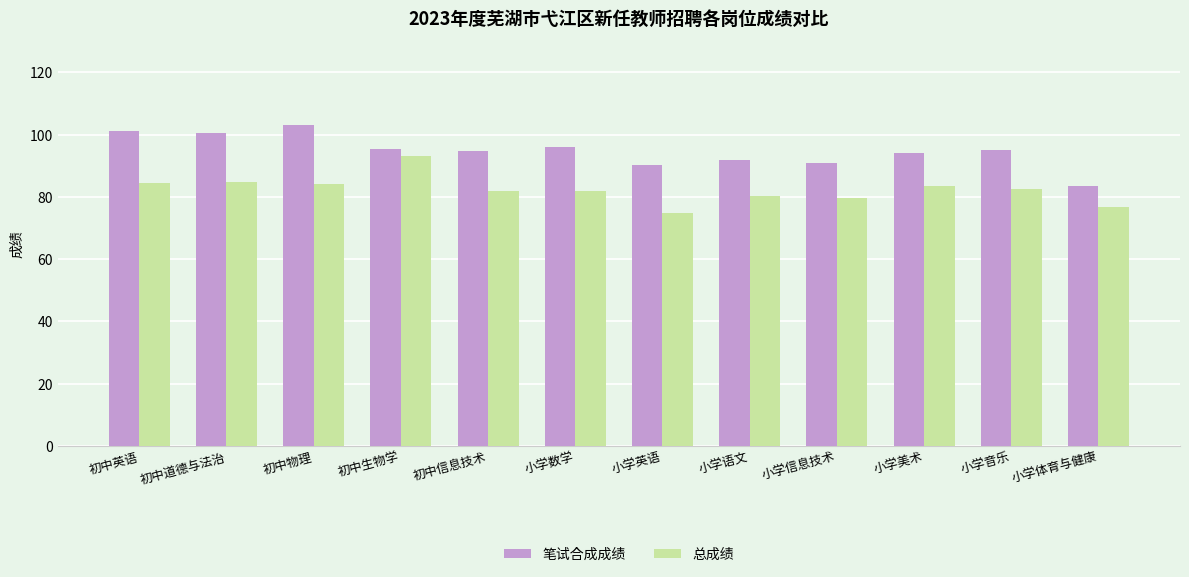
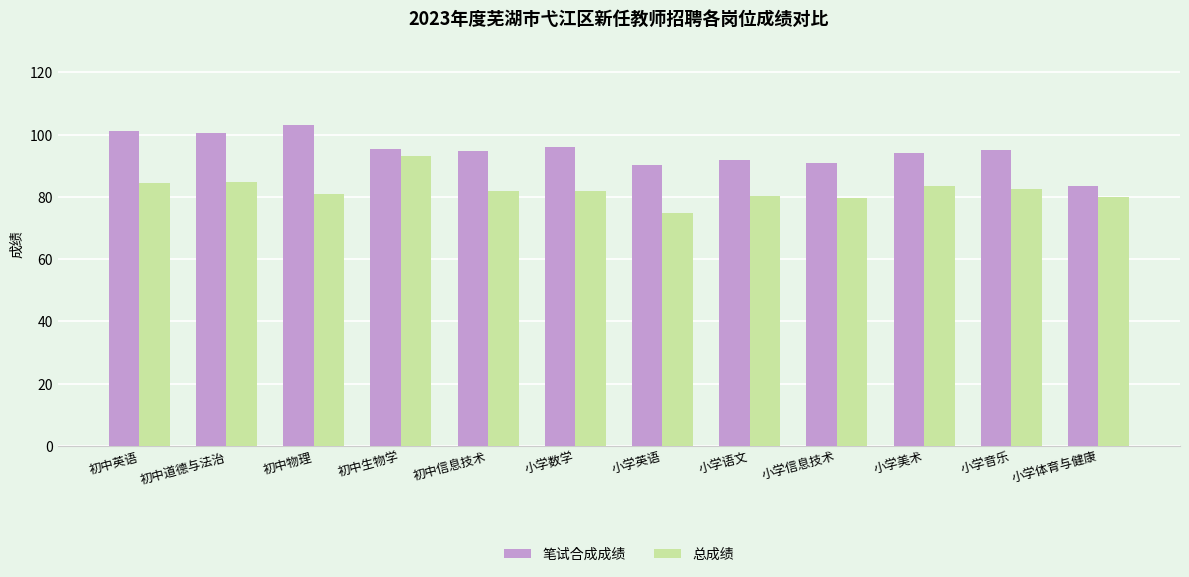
总成绩, 初中物理: 84 -> 81
总成绩, 小学体育与健康: 77 -> 80
